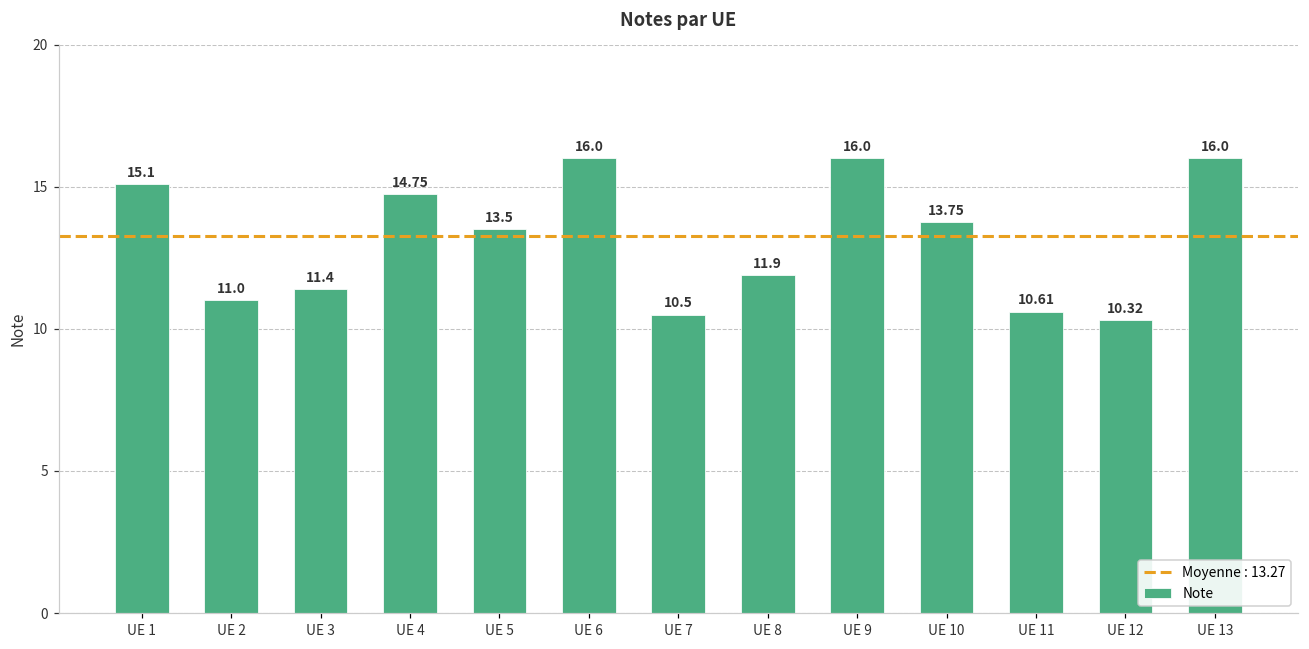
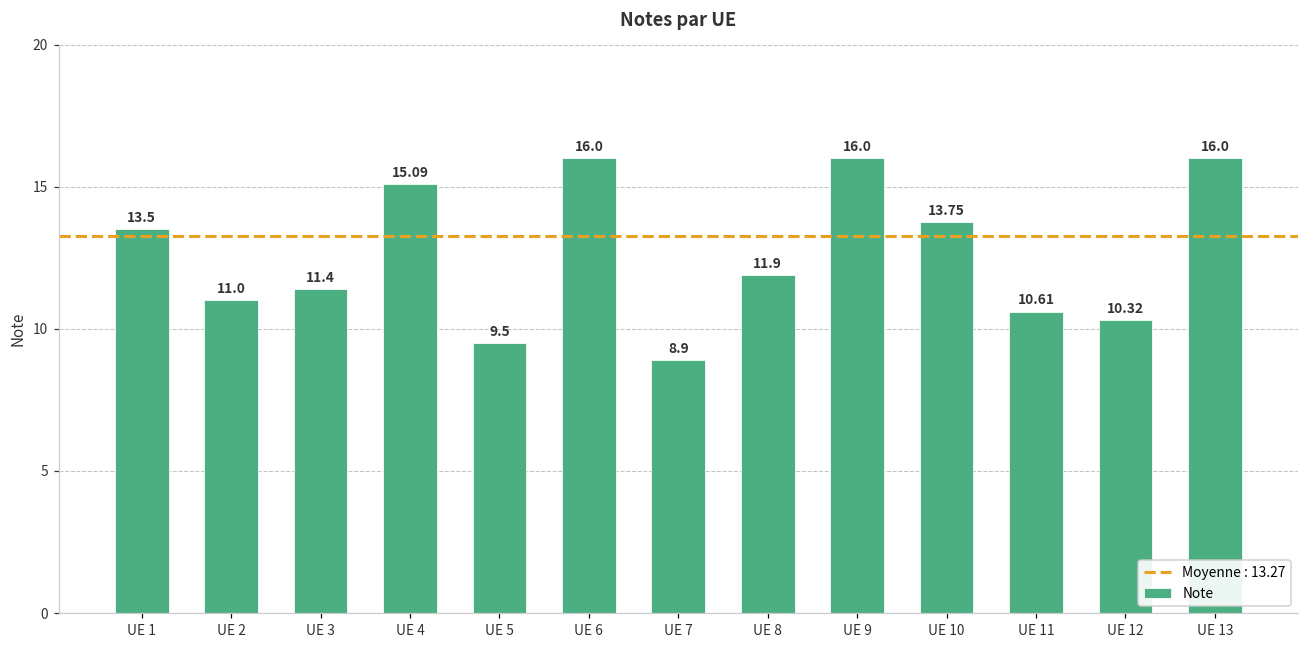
UE 1: 15.1 -> 13.5
UE 4: 14.75 -> 15.09
UE 5: 13.5 -> 9.5
UE 7: 10.5 -> 8.9
